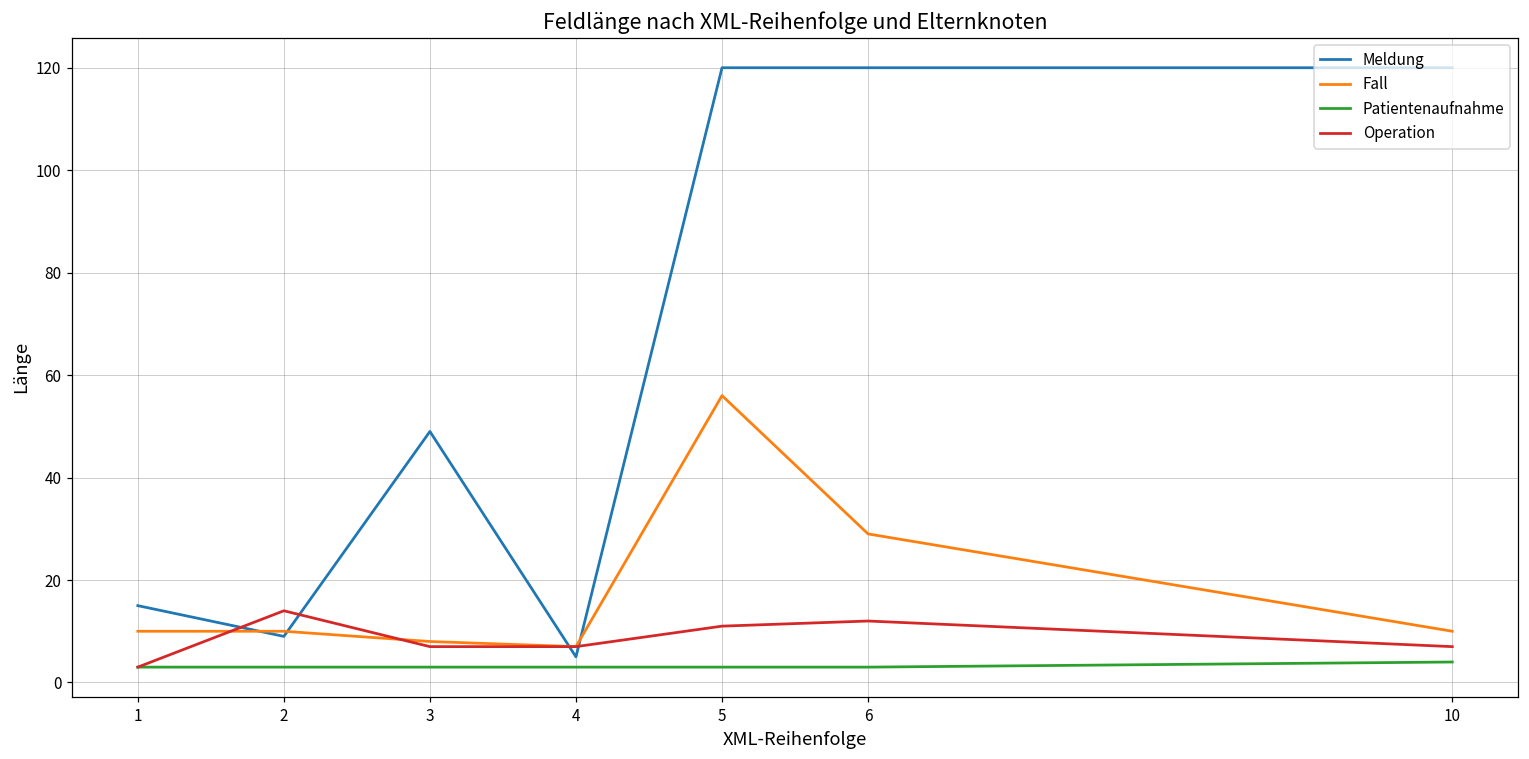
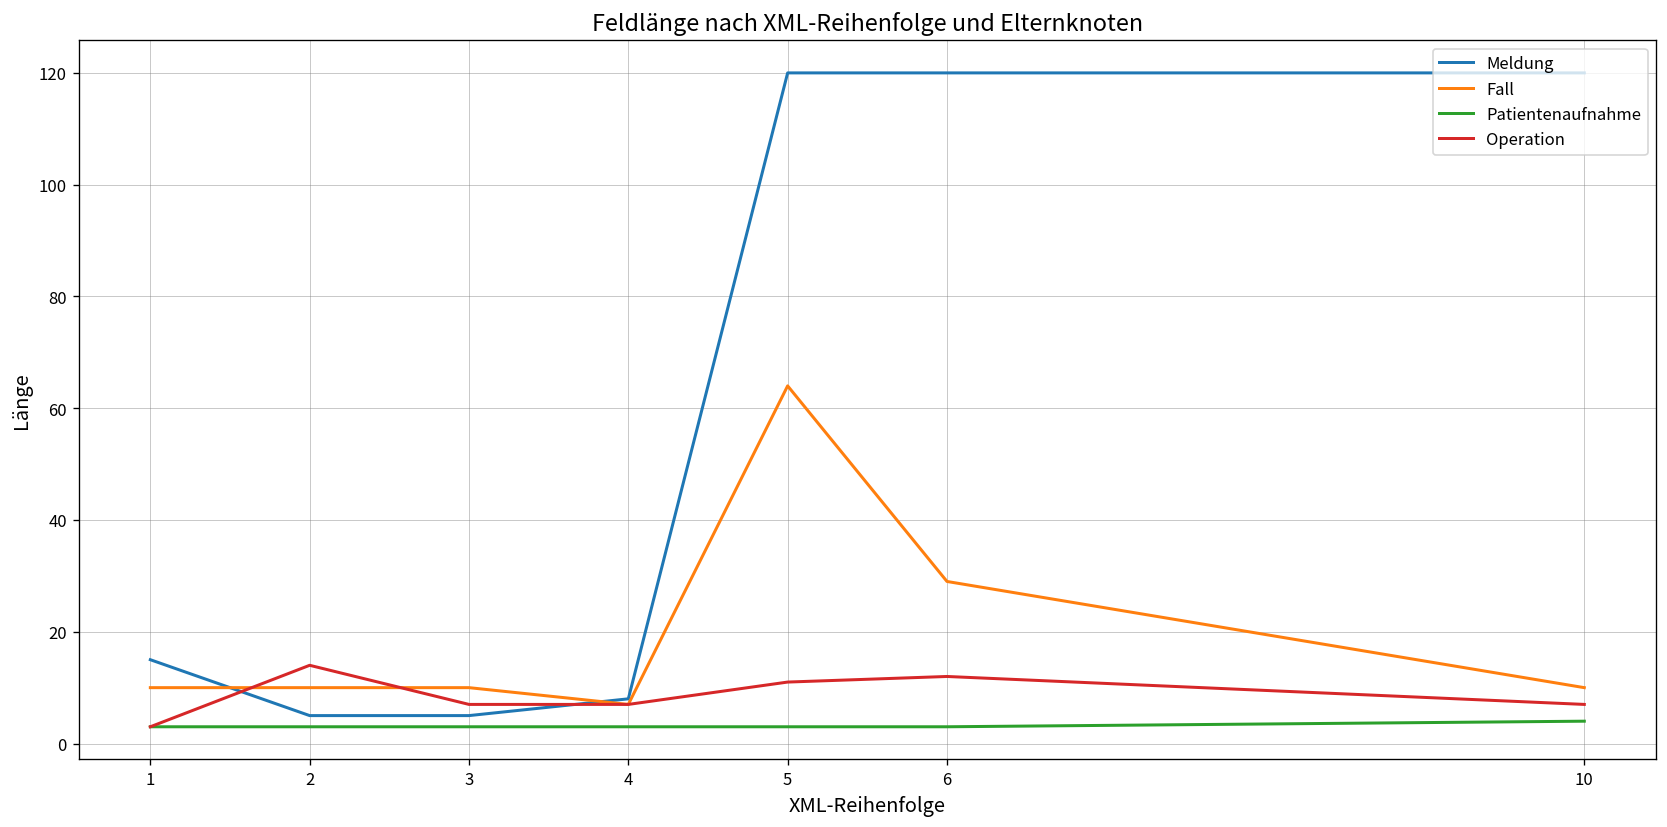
Meldung, 2: 9 -> 5
Meldung, 3: 49 -> 5
Fall, 3: 8 -> 10
Meldung, 4: 5 -> 8
Fall, 5: 56 -> 64
